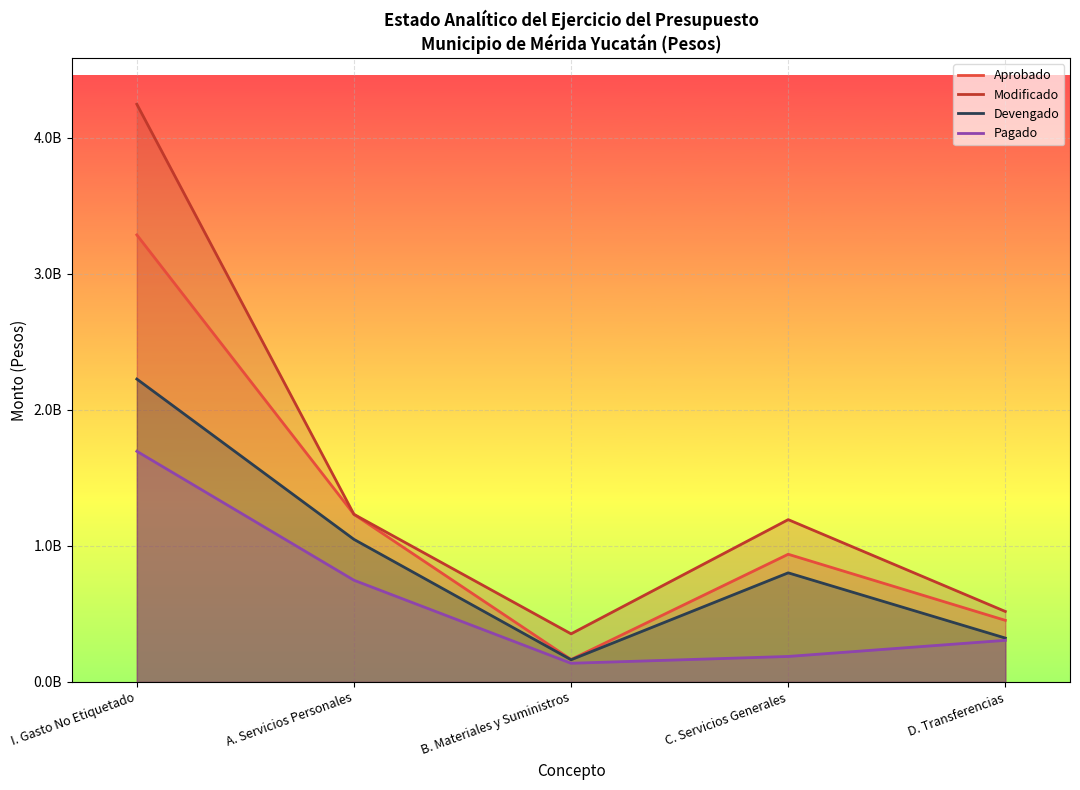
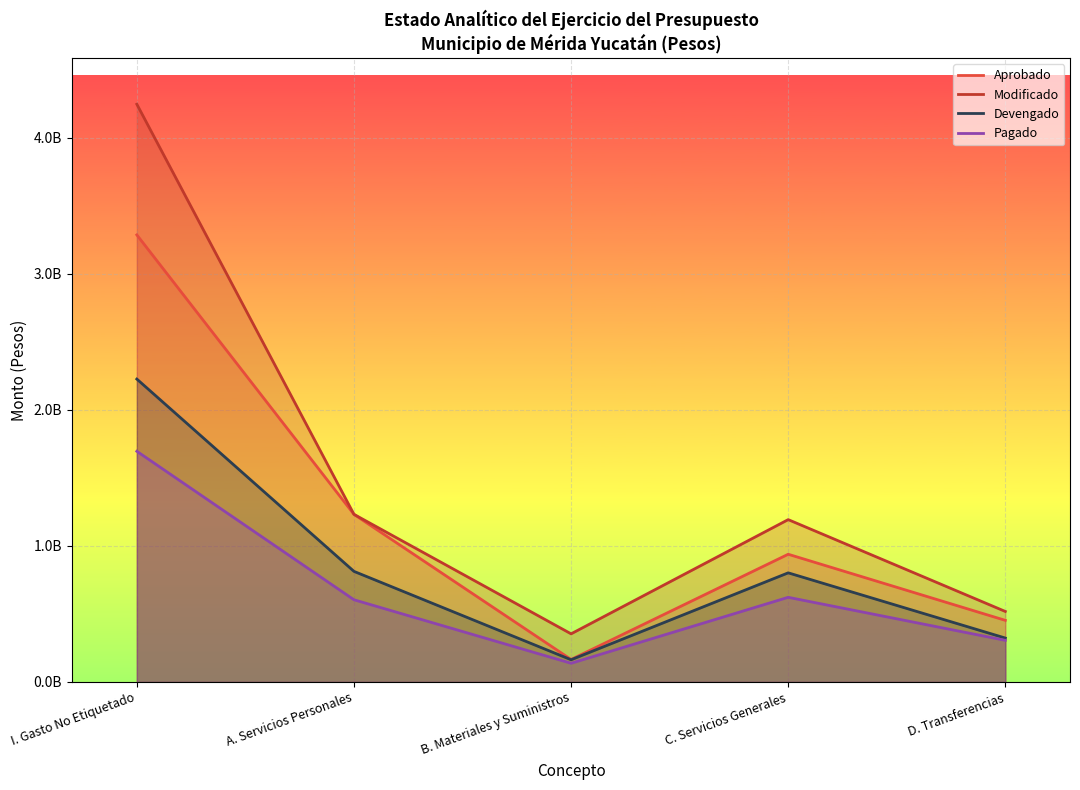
Devengado, A. Servicios Personales: 1050000000 -> 810000000
Pagado, A. Servicios Personales: 750000000 -> 600000000
Pagado, C. Servicios Generales: 190000000 -> 620000000
